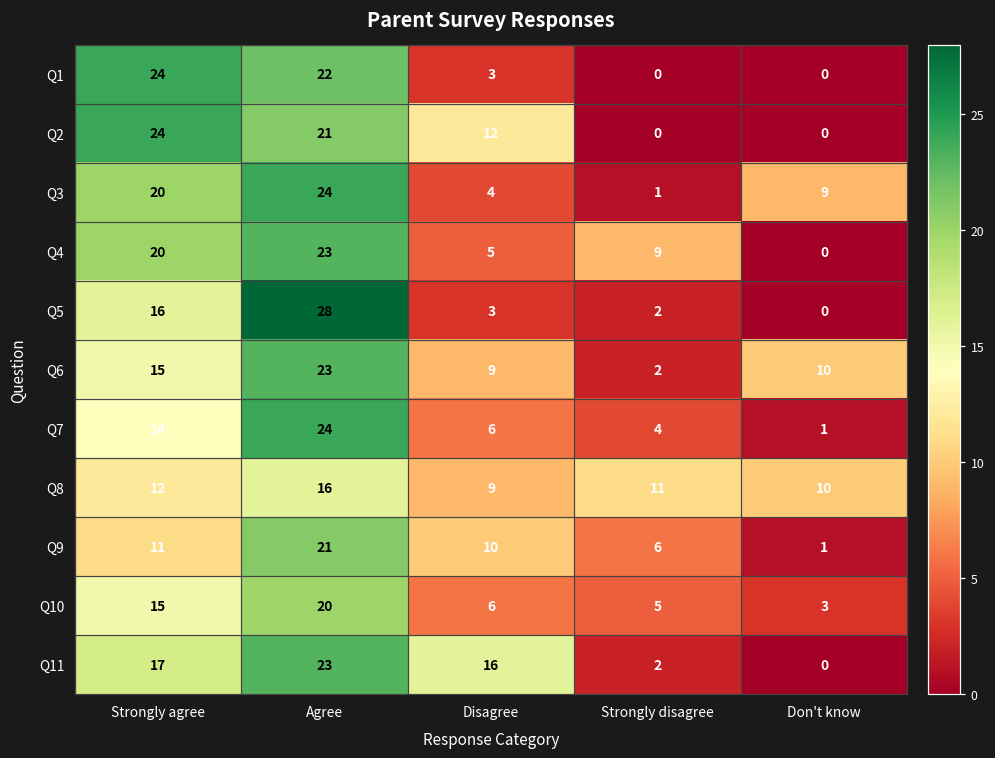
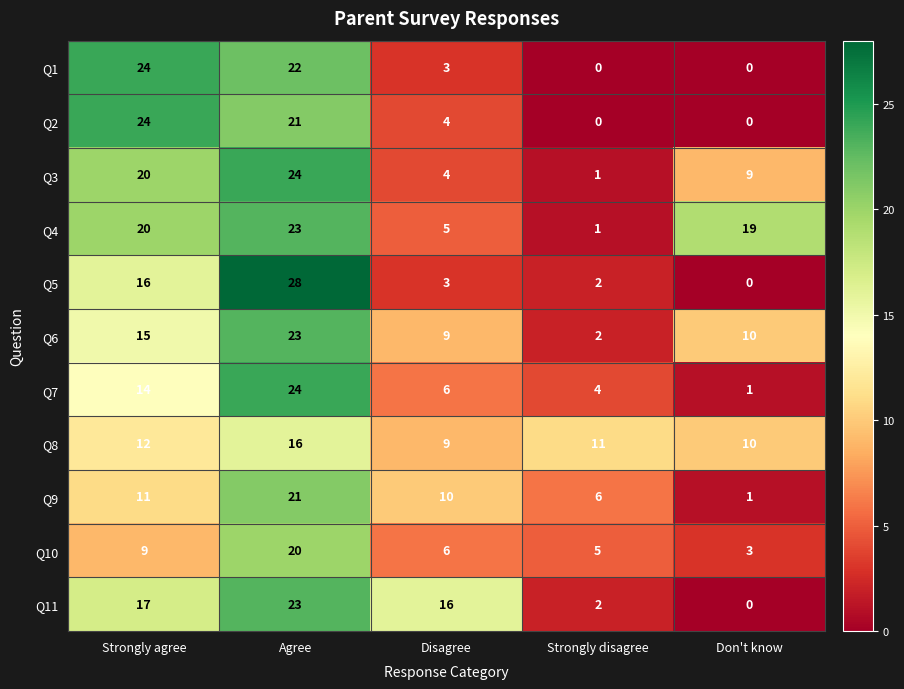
Q2, Disagree: 12 -> 4
Q4, Strongly disagree: 9 -> 1
Q4, Don't know: 0 -> 19
Q10, Strongly agree: 15 -> 9
